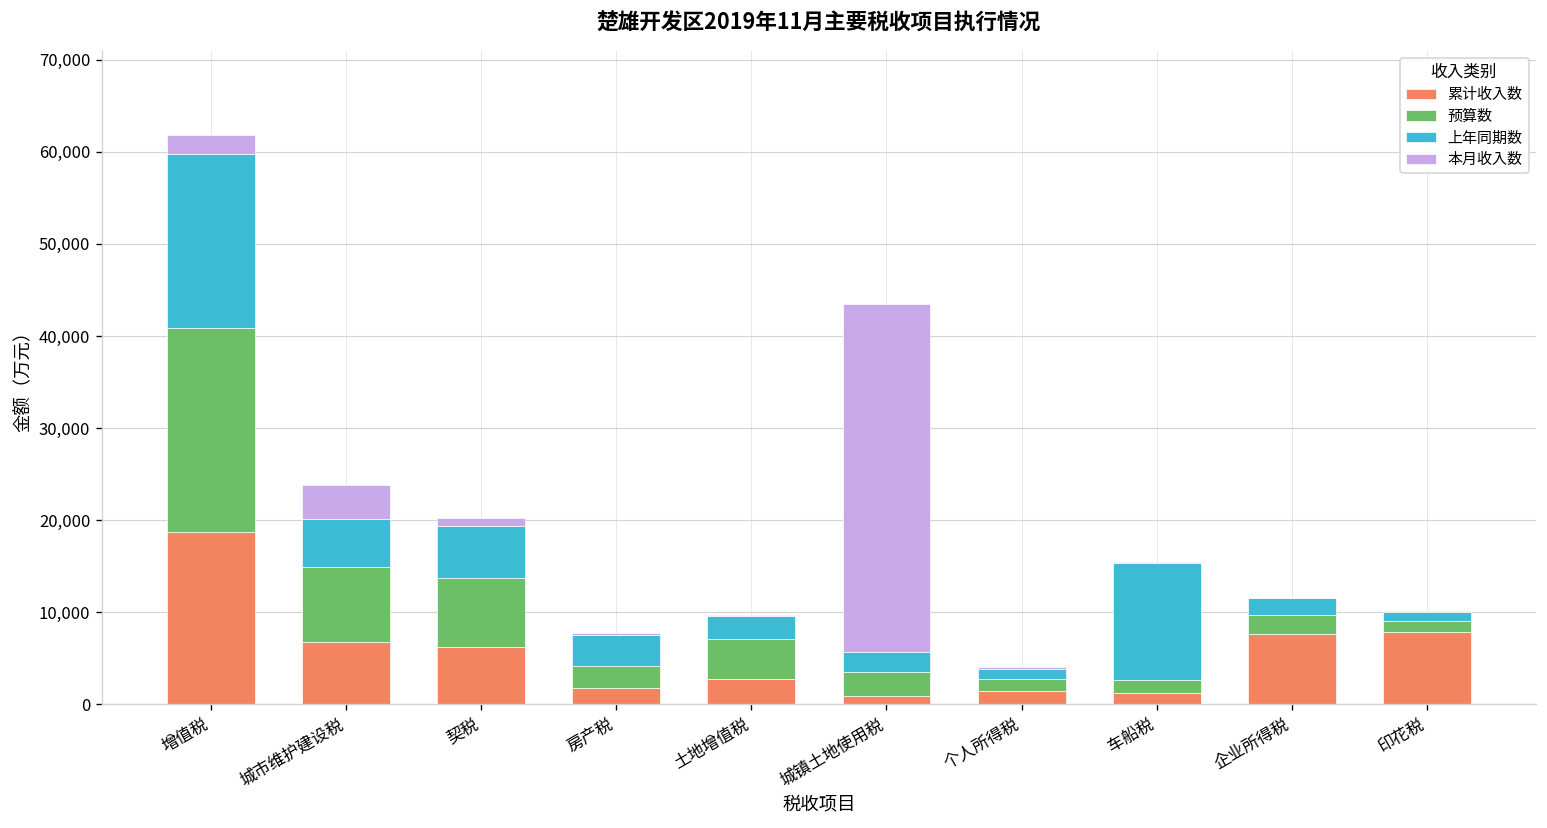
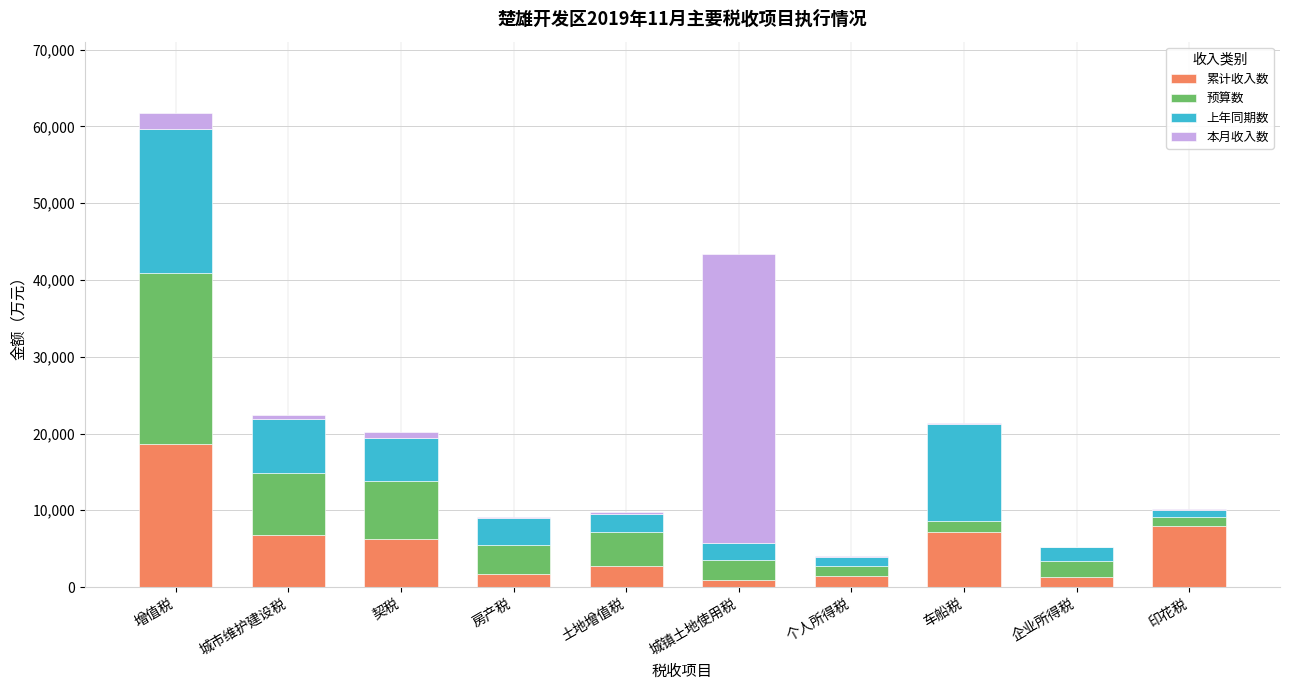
上年同期数, 城市维护建设税: 5,000 -> 7,000
本月收入数, 城市维护建设税: 4,000 -> 1,000
预算数, 房产税: 2,000 -> 4,000
累计收入数, 车船税: 1,000 -> 7,000
累计收入数, 企业所得税: 8,000 -> 1,000
